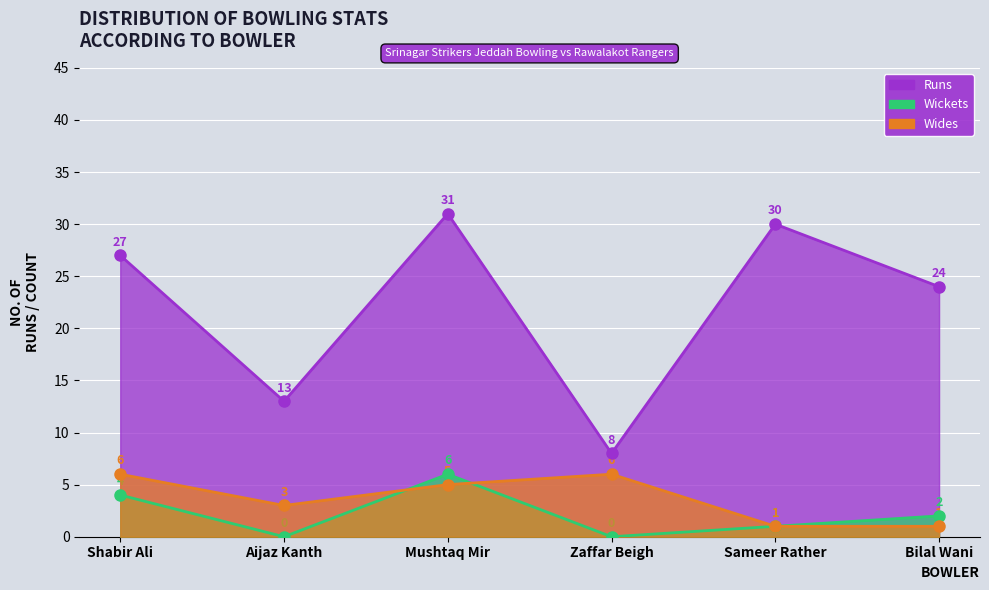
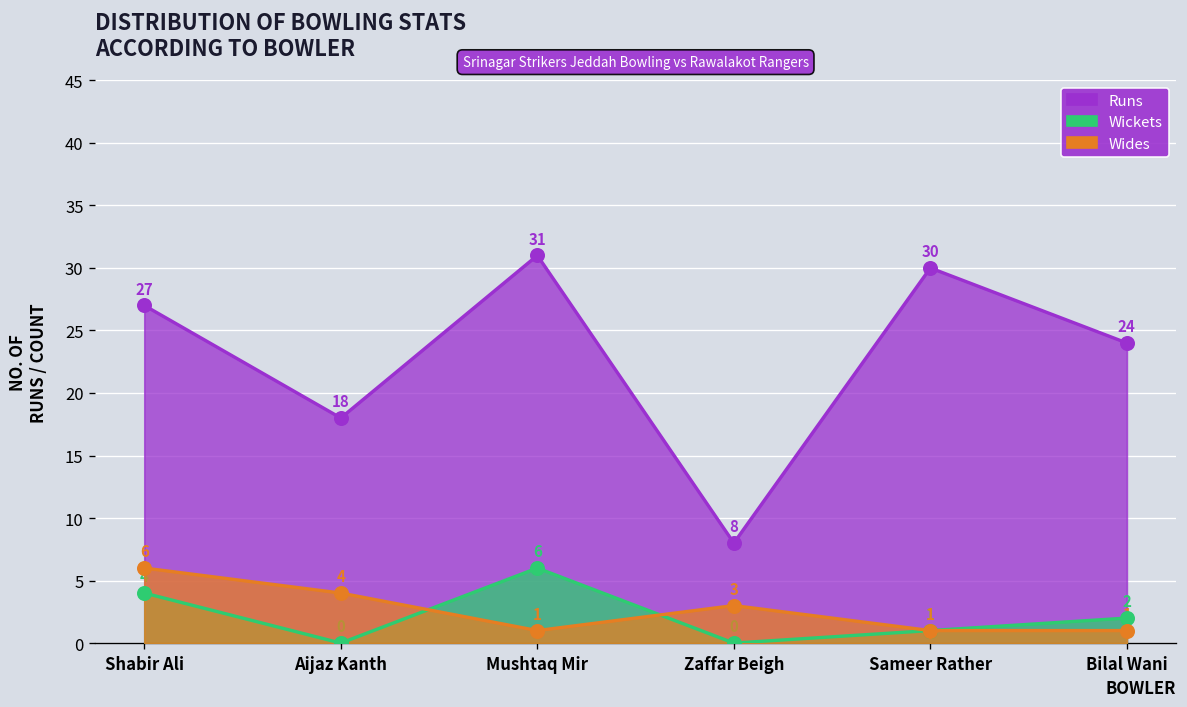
Runs, Aijaz Kanth: 13 -> 18
Wides, Aijaz Kanth: 3 -> 4
Wides, Mushtaq Mir: 5 -> 1
Wides, Zaffar Beigh: 6 -> 3
